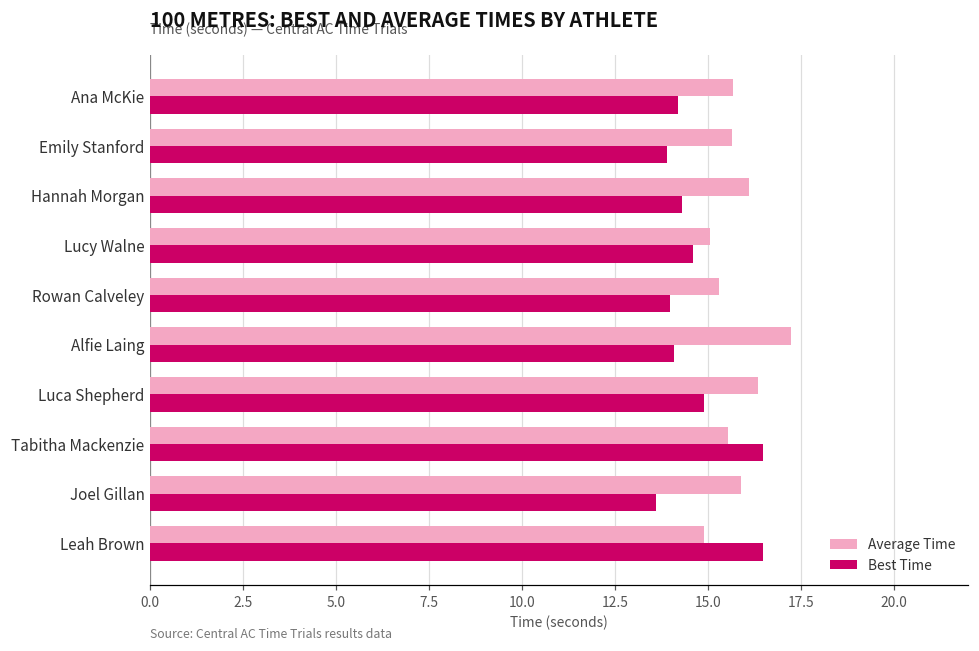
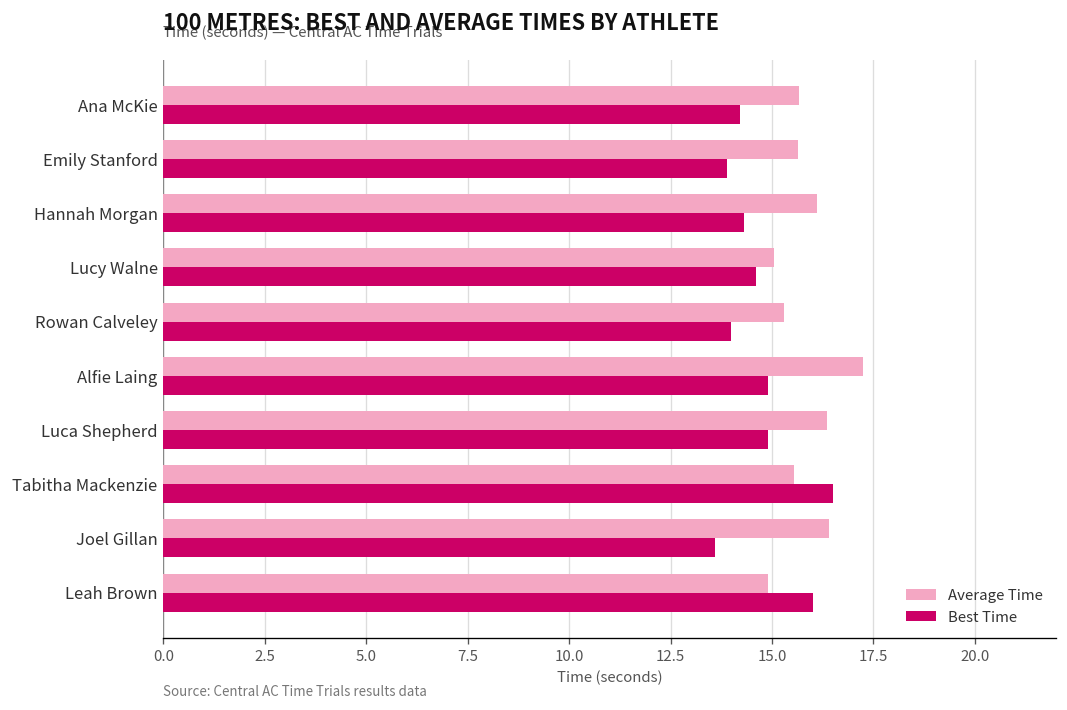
Best Time, Alfie Laing: 14.1 -> 14.9
Average Time, Joel Gillan: 15.9 -> 16.4
Best Time, Leah Brown: 16.5 -> 16.0
